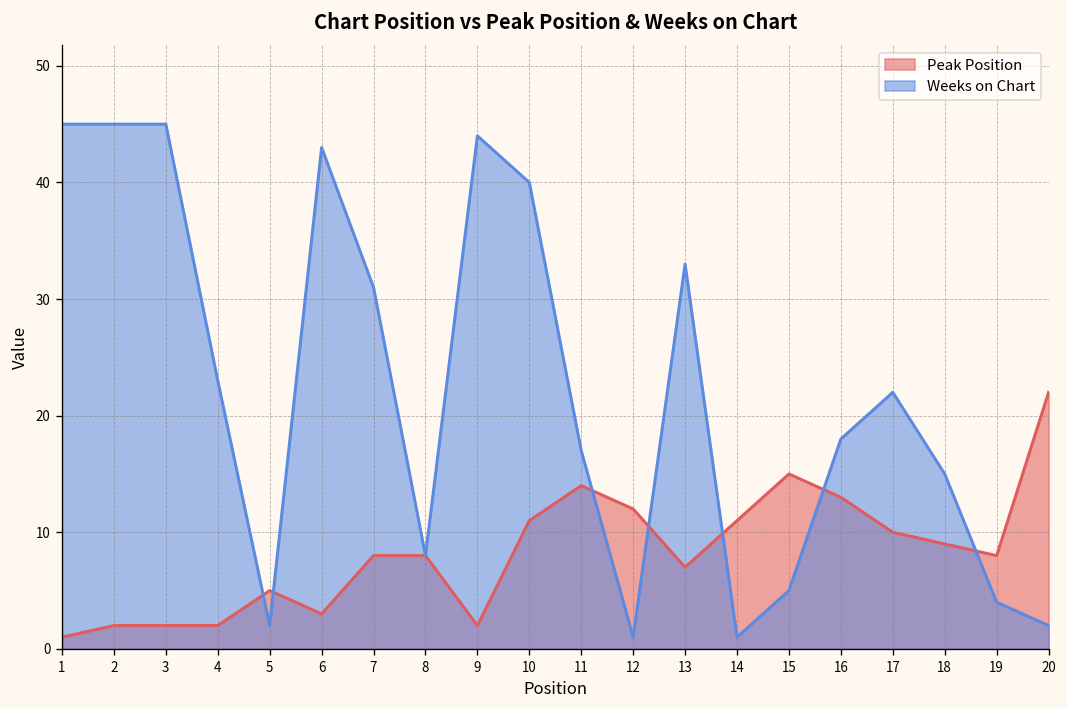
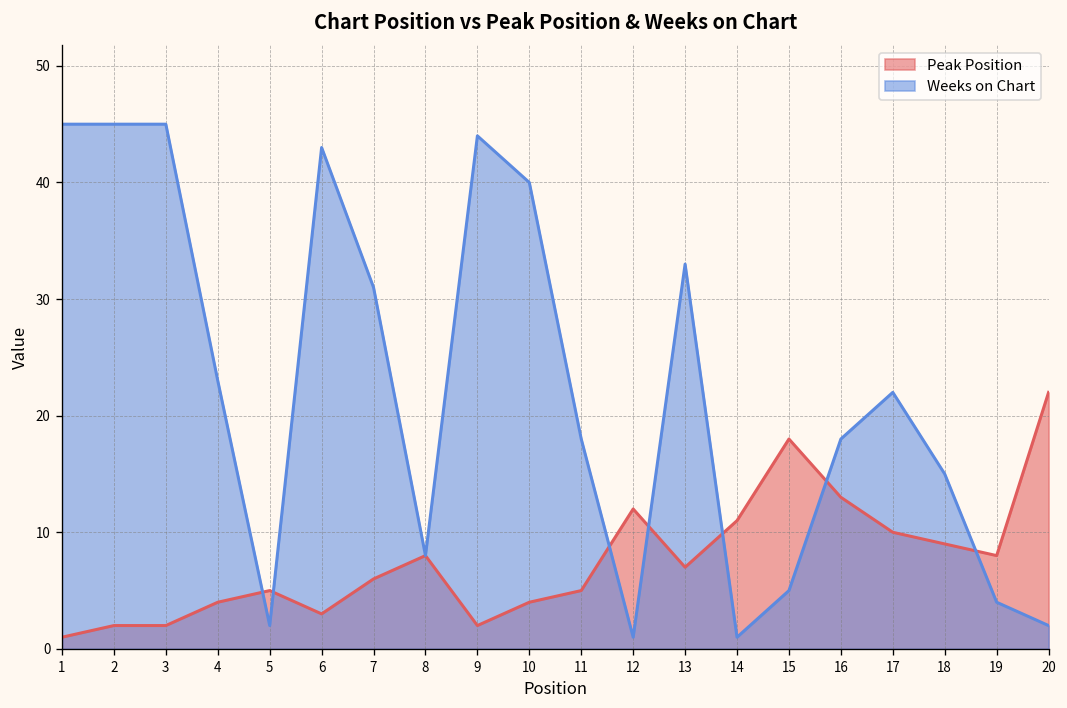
Peak Position, 4: 2 -> 4
Peak Position, 7: 8 -> 6
Peak Position, 10: 11 -> 4
Peak Position, 11: 14 -> 5
Weeks on Chart, 11: 17 -> 18
Peak Position, 15: 15 -> 18
